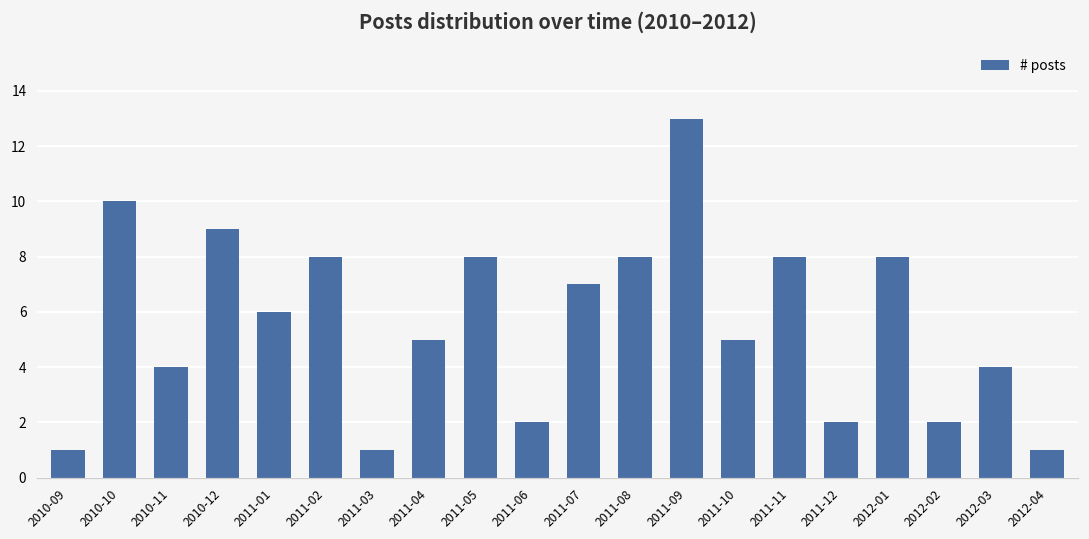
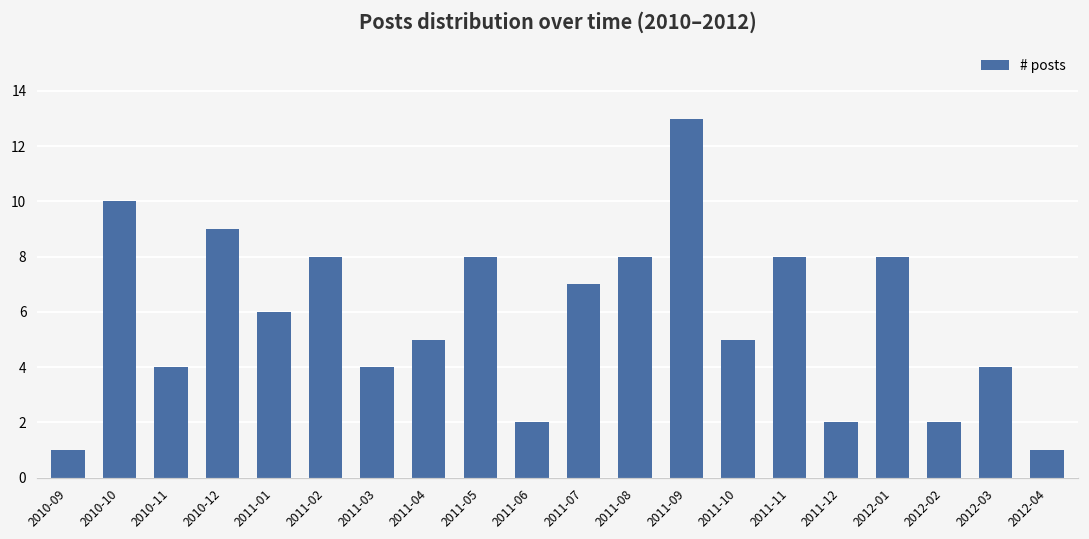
2011-03: 1 -> 4
